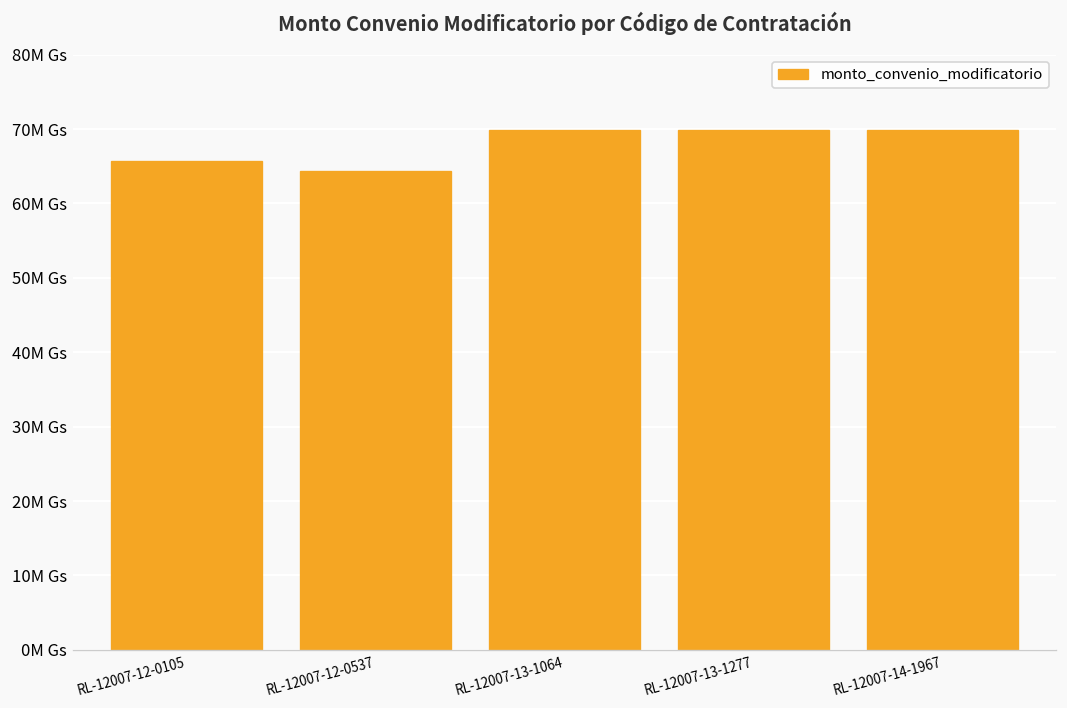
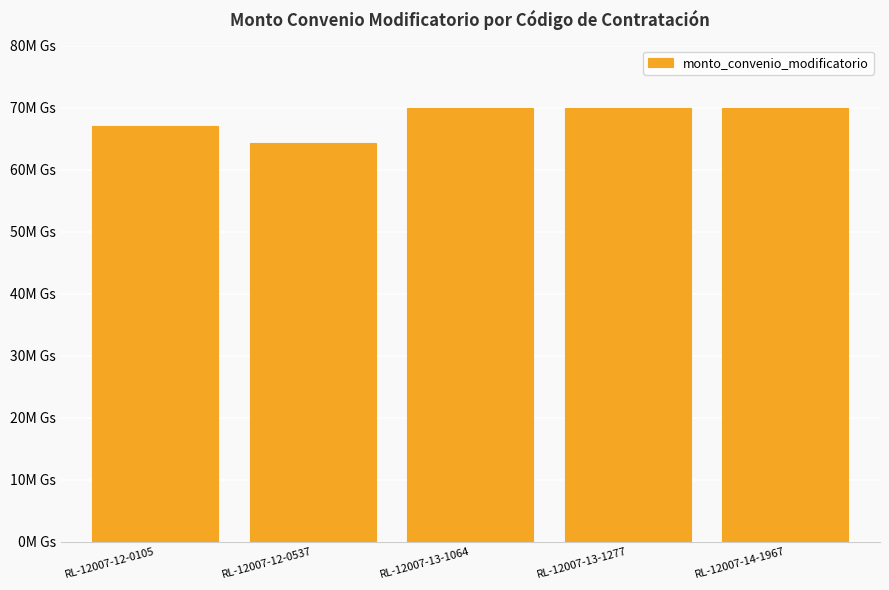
RL-12007-12-0105: 66M Gs -> 67M Gs
